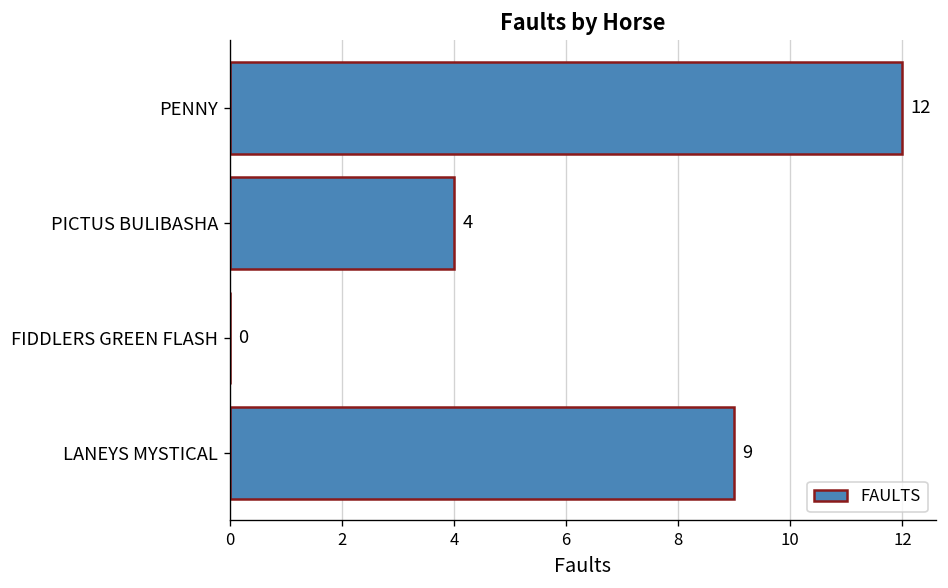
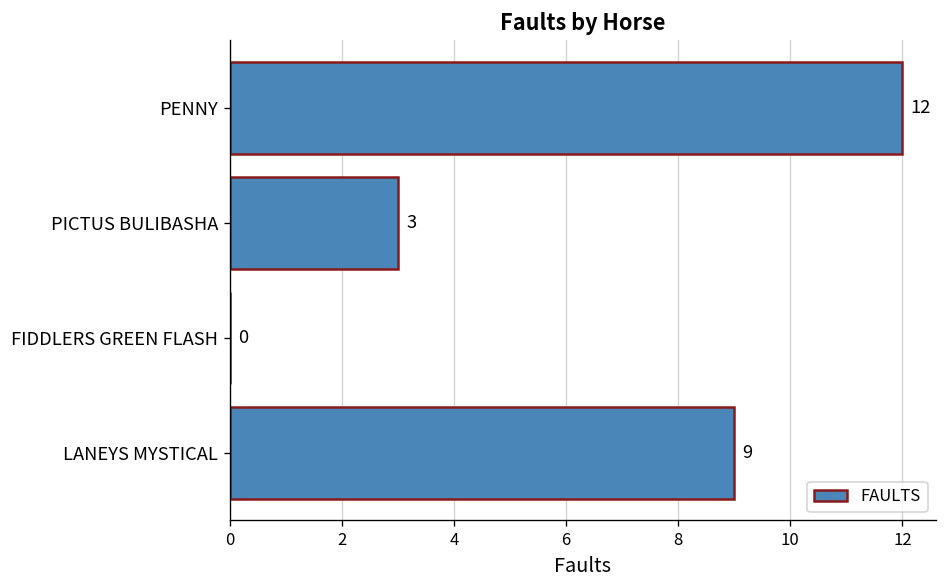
PICTUS BULIBASHA: 4 -> 3
